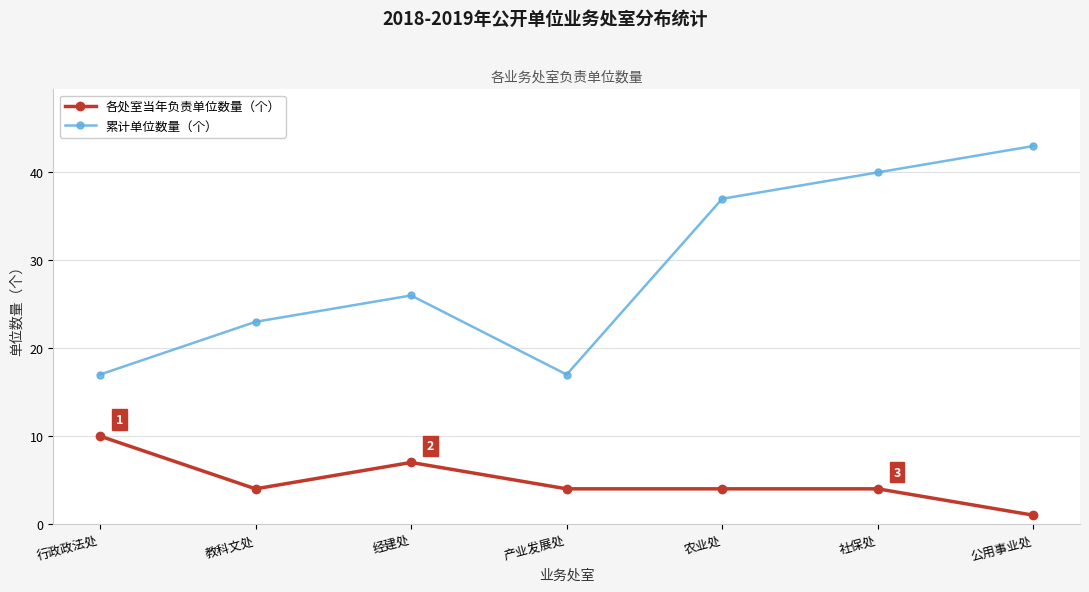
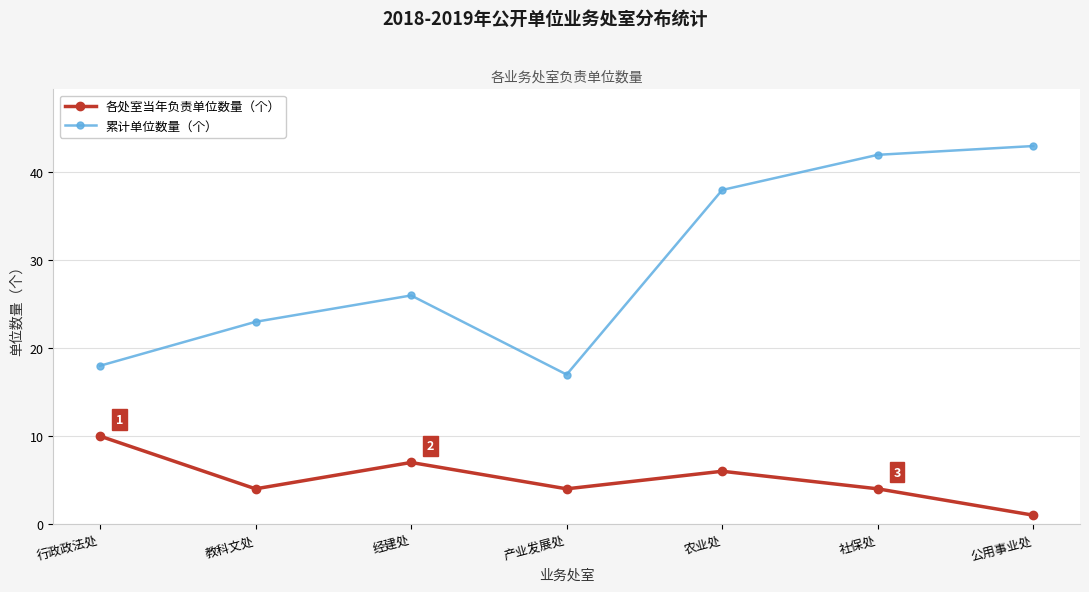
累计单位数量（个）, 行政政法处: 17 -> 18
各处室当年负责单位数量（个）, 农业处: 4 -> 6
累计单位数量（个）, 农业处: 37 -> 38
累计单位数量（个）, 社保处: 40 -> 42
